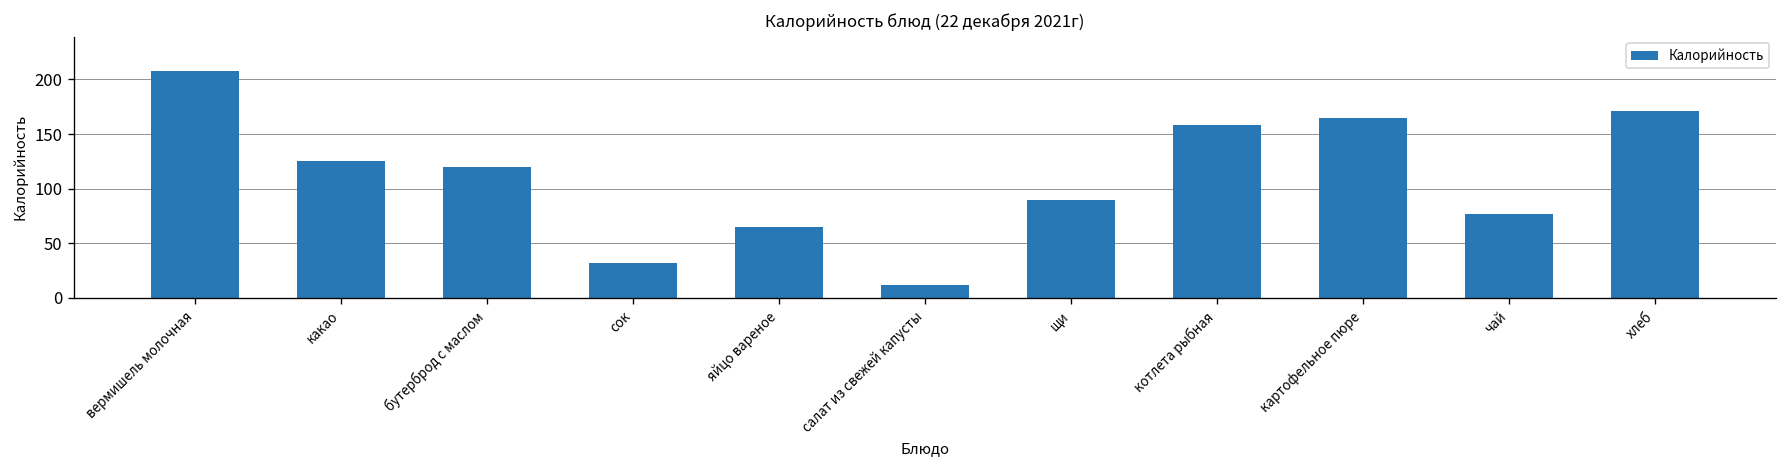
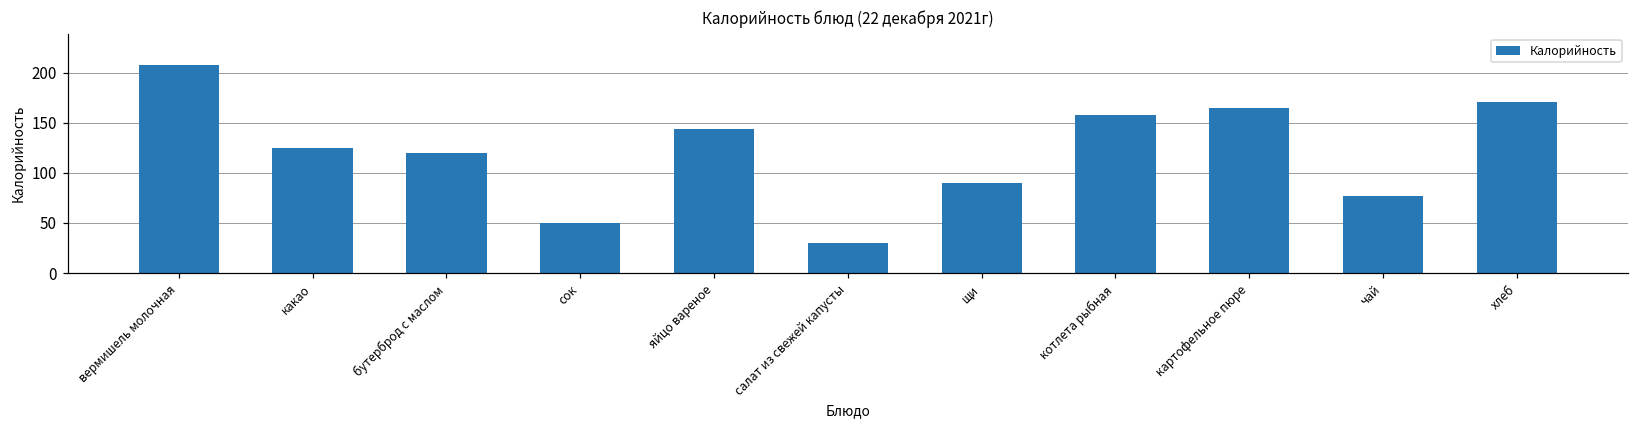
сок: 30 -> 50
яйцо вареное: 70 -> 140
салат из свежей капусты: 10 -> 30
